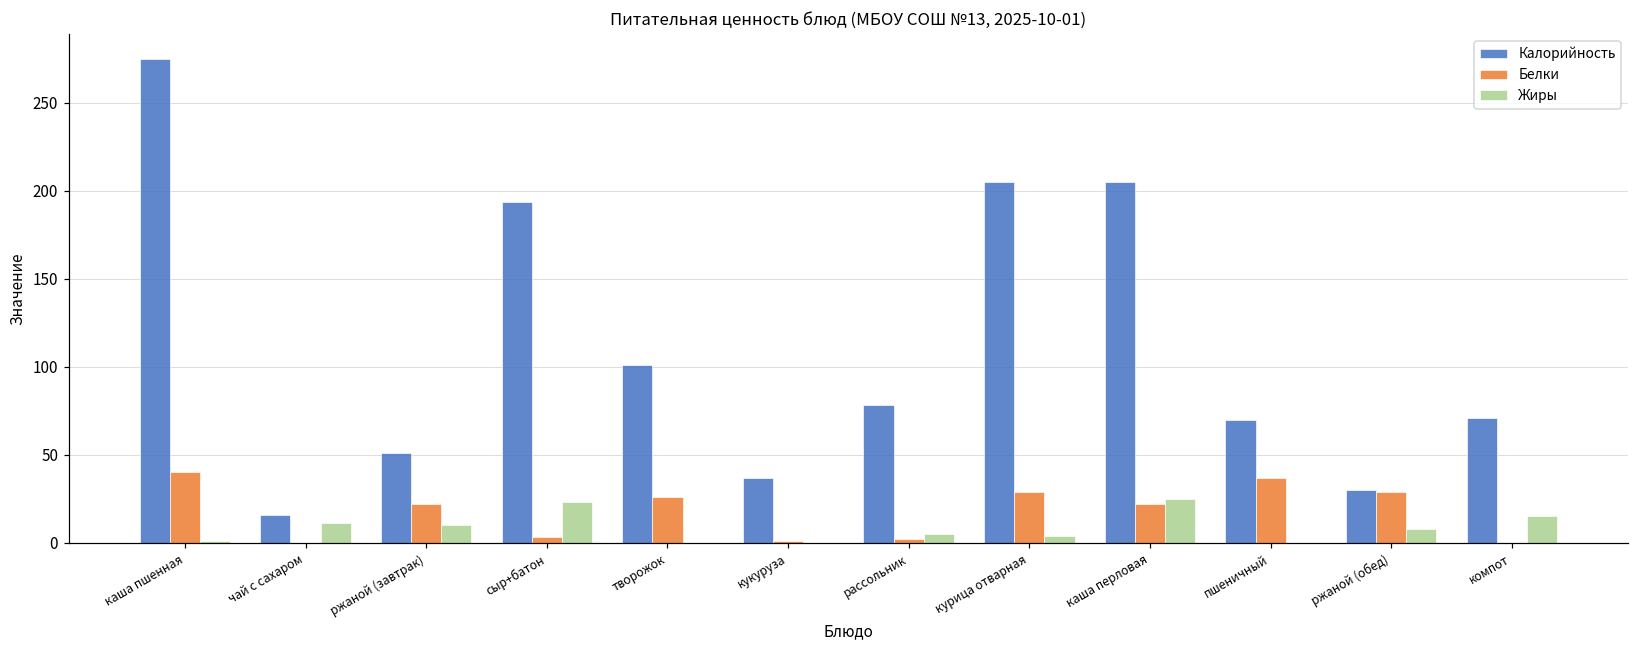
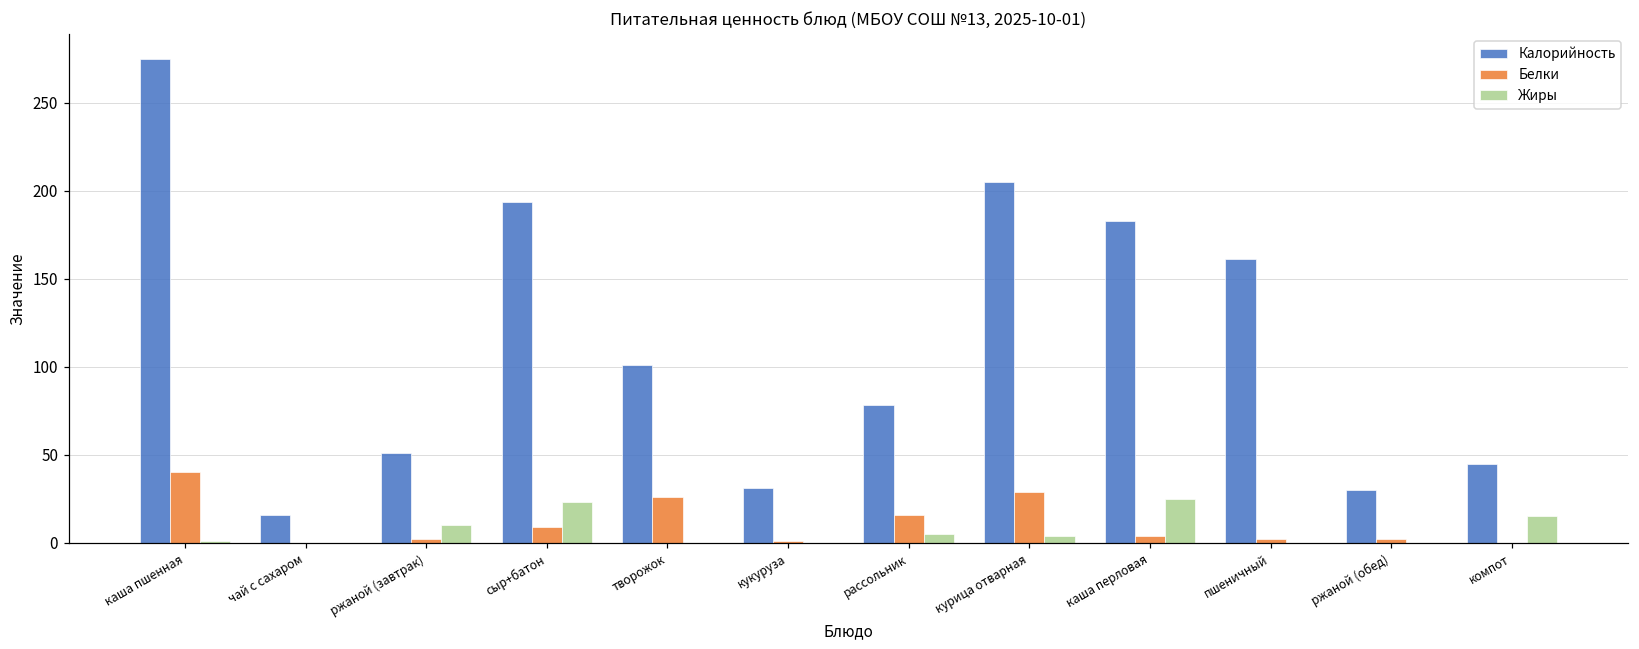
Жиры, чай с сахаром: 11 -> 0
Белки, ржаной (завтрак): 22 -> 2
Белки, сыр+батон: 3 -> 9
Калорийность, кукуруза: 37 -> 31
Белки, рассольник: 2 -> 16
Калорийность, каша перловая: 205 -> 183
Белки, каша перловая: 22 -> 4
Калорийность, пшеничный: 70 -> 161
Белки, пшеничный: 37 -> 2
Белки, ржаной (обед): 29 -> 2
Жиры, ржаной (обед): 8 -> 0
Калорийность, компот: 71 -> 45
